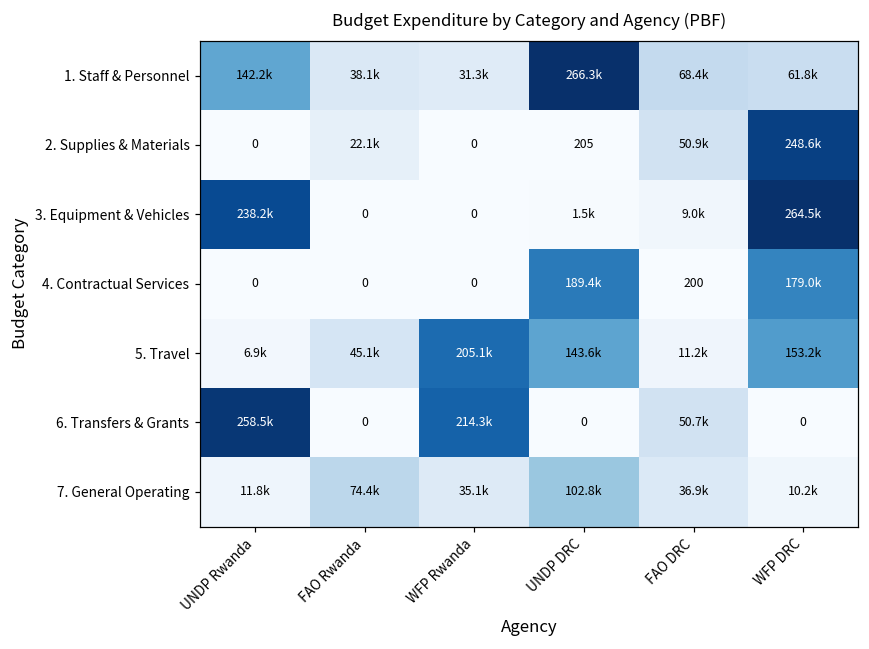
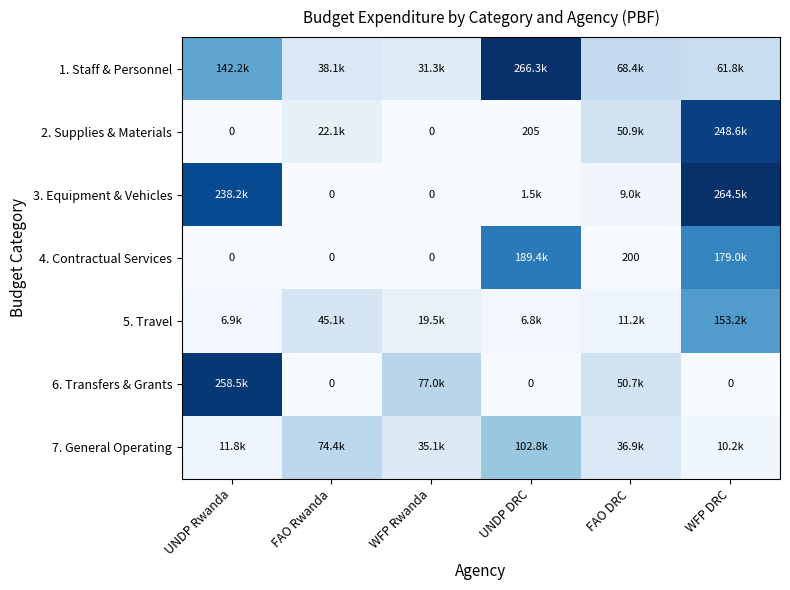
5. Travel, WFP Rwanda: 205.1k -> 19.5k
5. Travel, UNDP DRC: 143.6k -> 6.8k
6. Transfers & Grants, WFP Rwanda: 214.3k -> 77.0k
